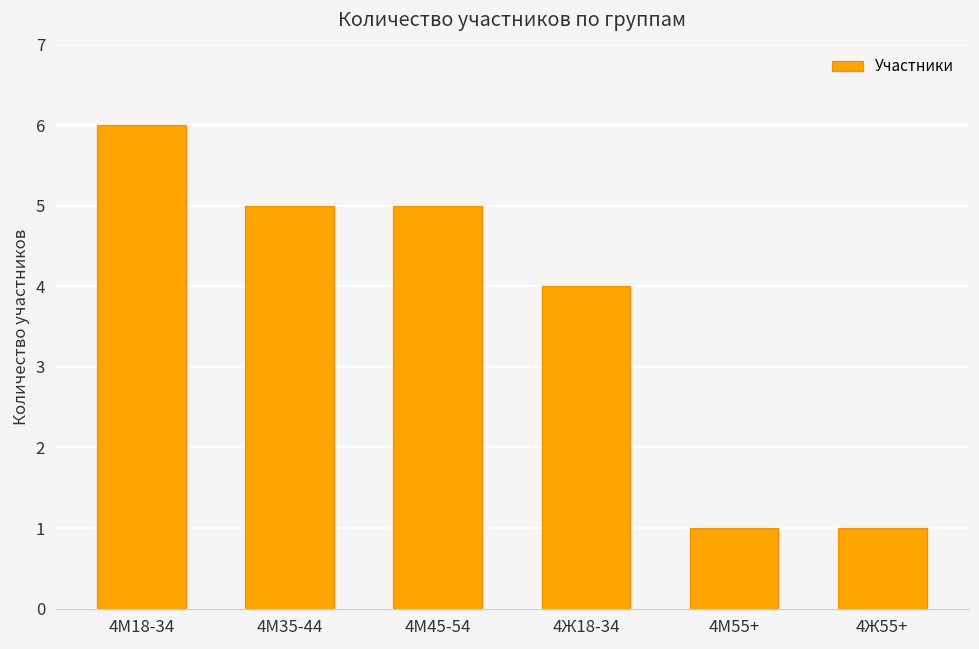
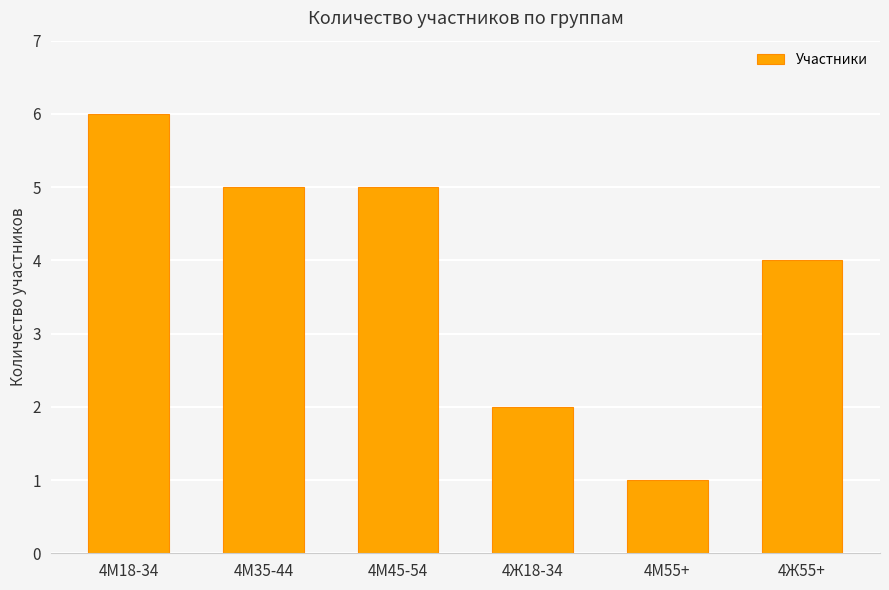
4Ж18-34: 4 -> 2
4Ж55+: 1 -> 4
